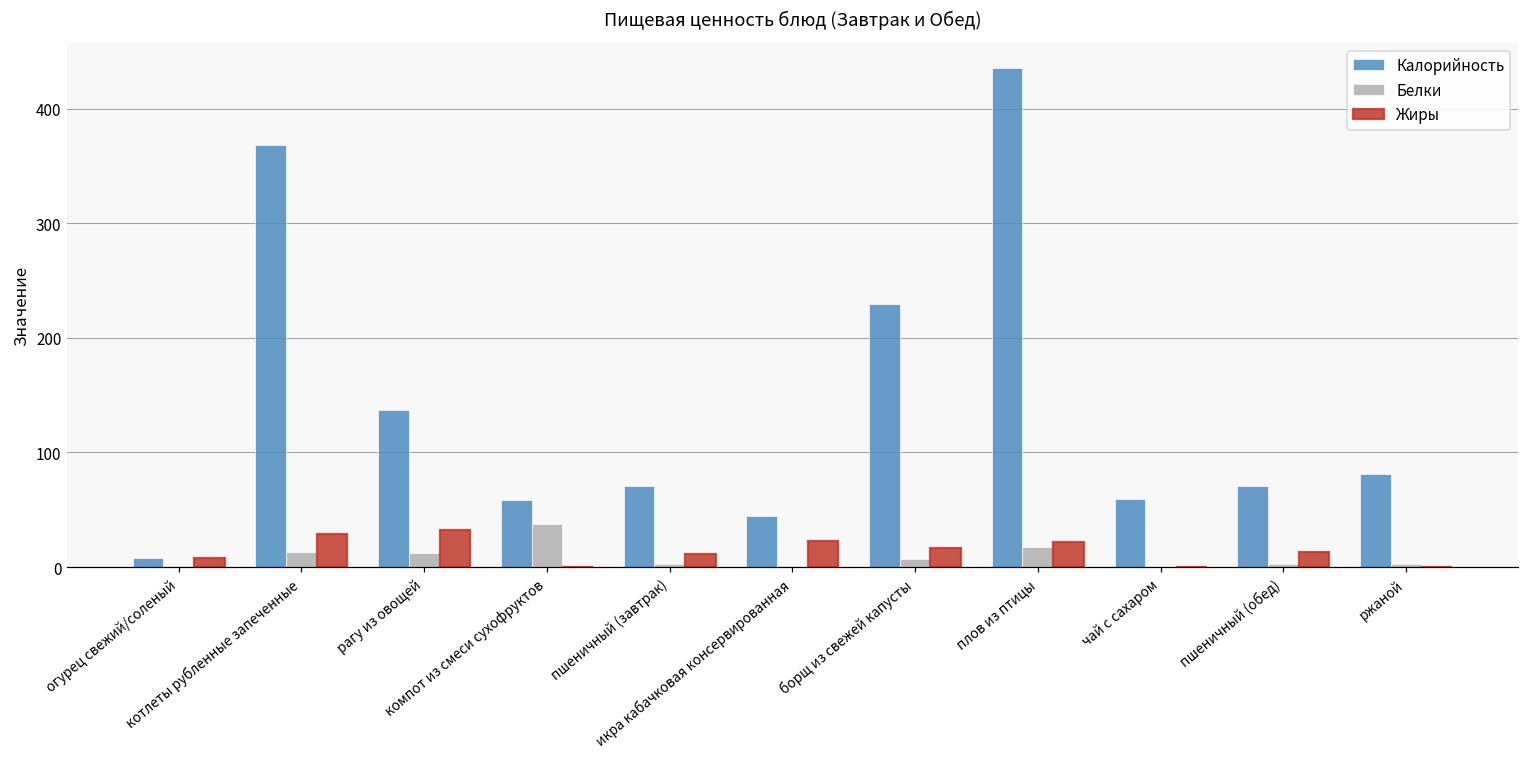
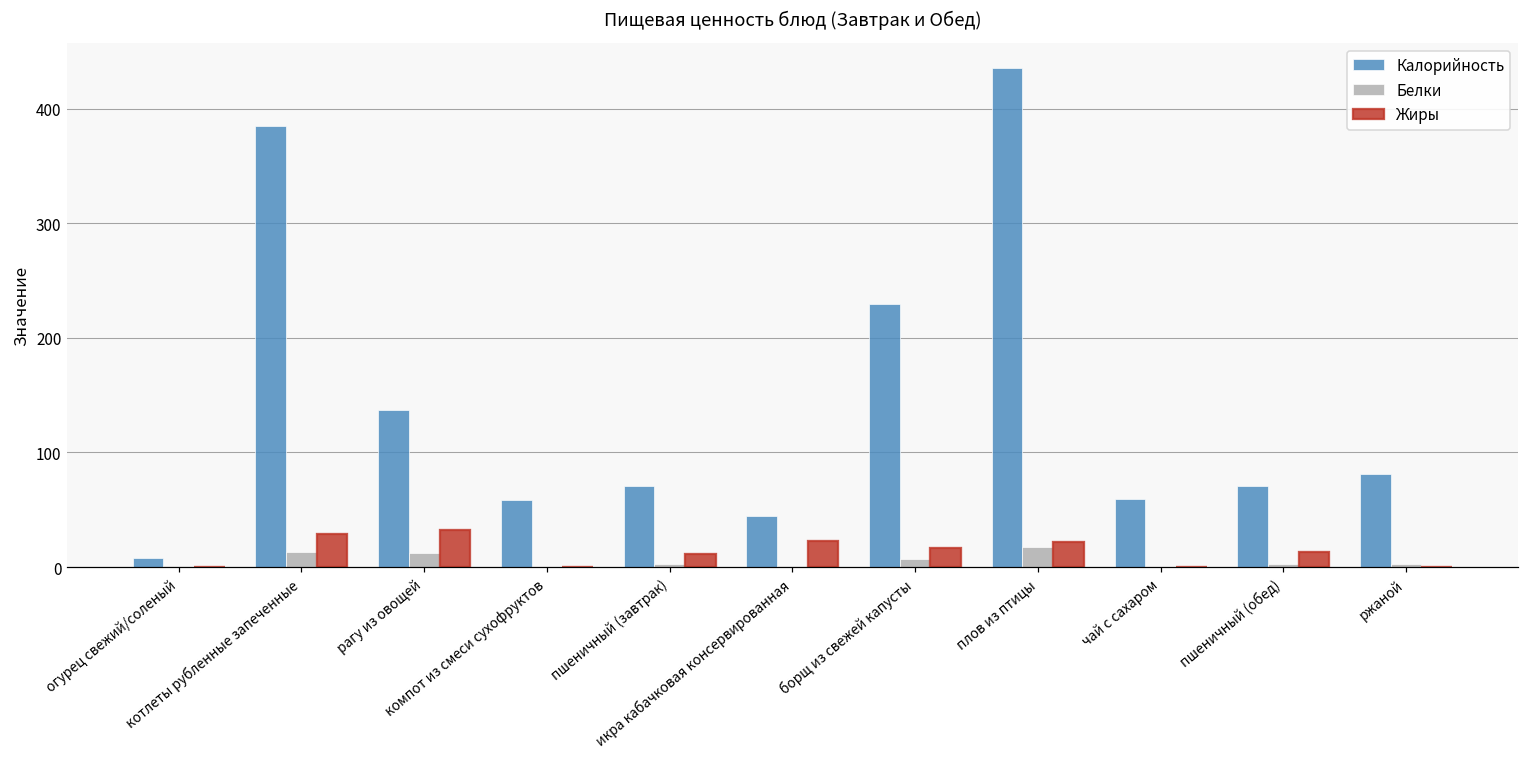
Жиры, огурец свежий/соленый: 8 -> 0
Калорийность, котлеты рубленные запеченные: 369 -> 385
Белки, компот из смеси сухофруктов: 38 -> 0
